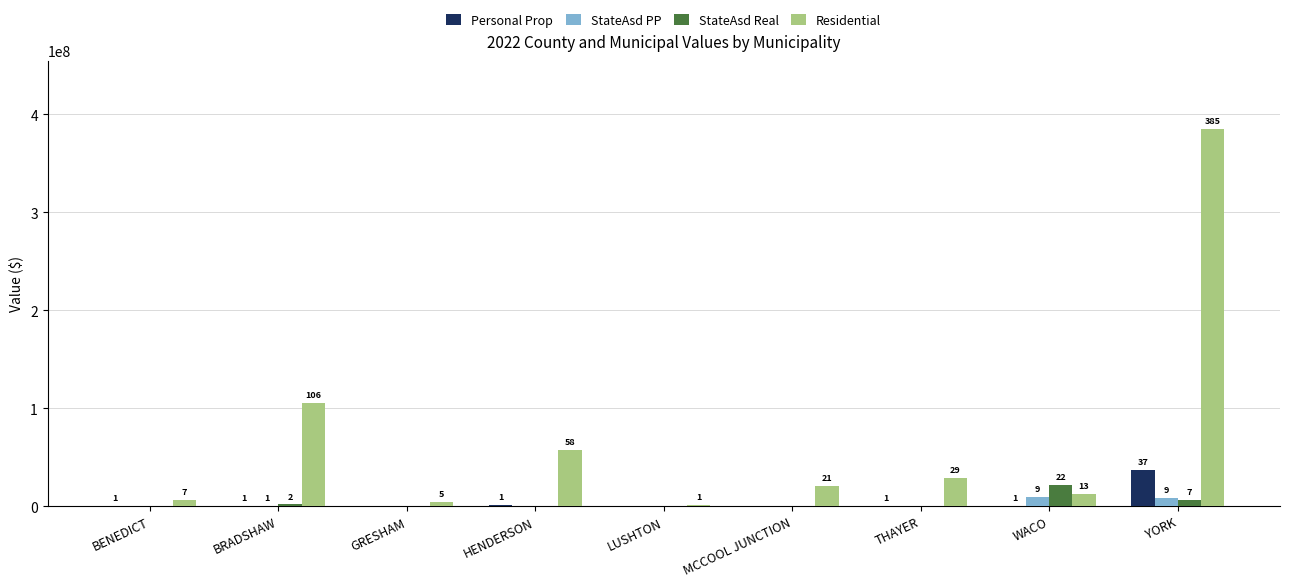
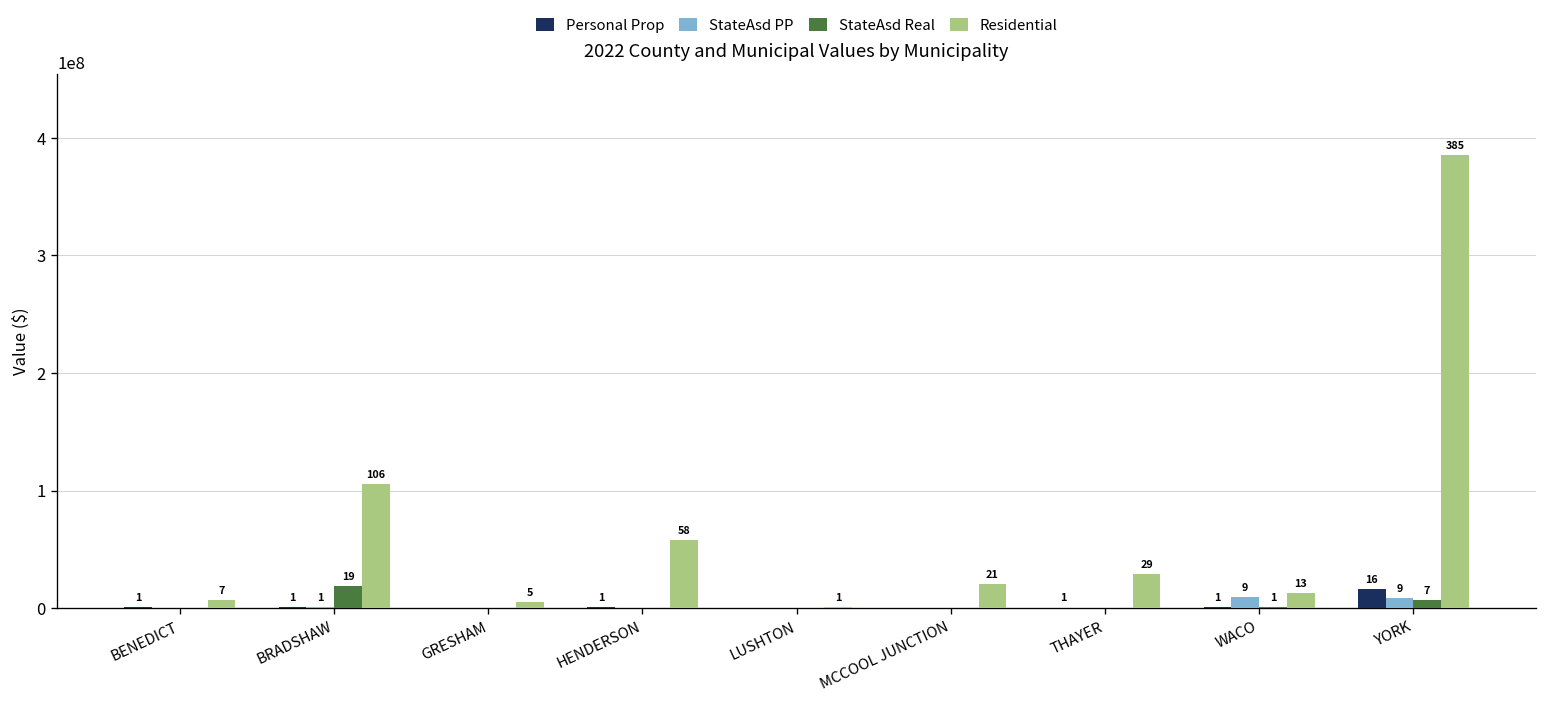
StateAsd Real, BRADSHAW: 2 -> 19
StateAsd Real, WACO: 22 -> 1
Personal Prop, YORK: 37 -> 16
